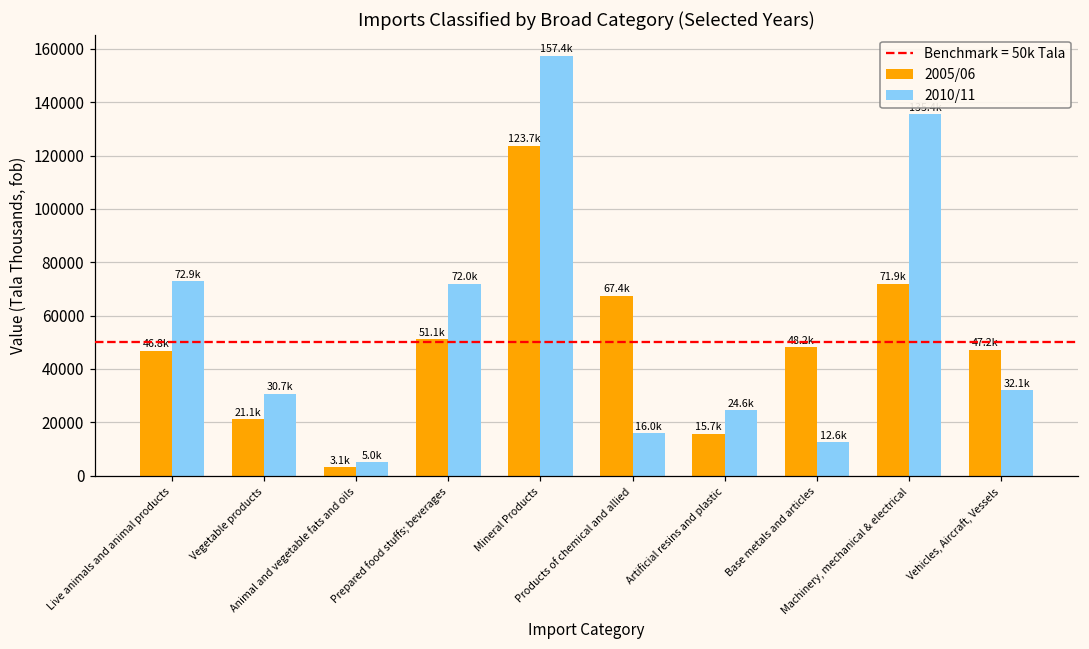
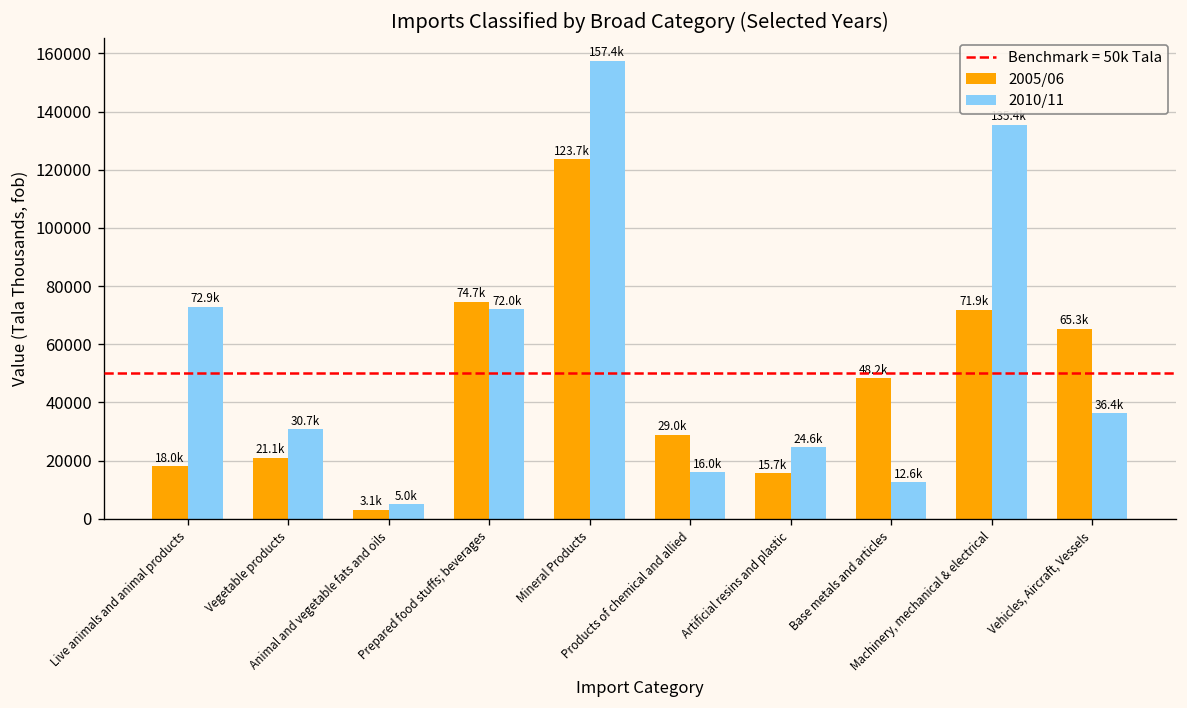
2005/06, Live animals and animal products: 46.8k -> 18.0k
2005/06, Prepared food stuffs; beverages: 51.1k -> 74.7k
2005/06, Products of chemical and allied: 67.4k -> 29.0k
2005/06, Vehicles, Aircraft, Vessels: 47.2k -> 65.3k
2010/11, Vehicles, Aircraft, Vessels: 32.1k -> 36.4k
